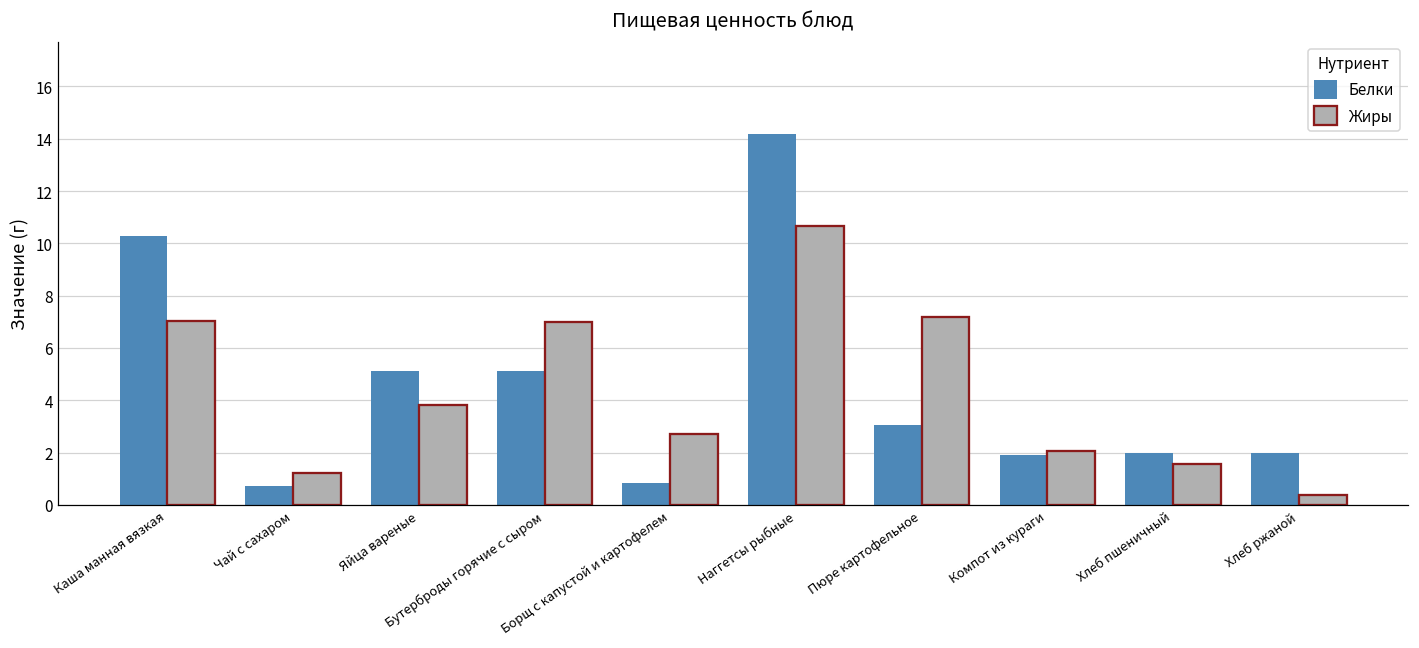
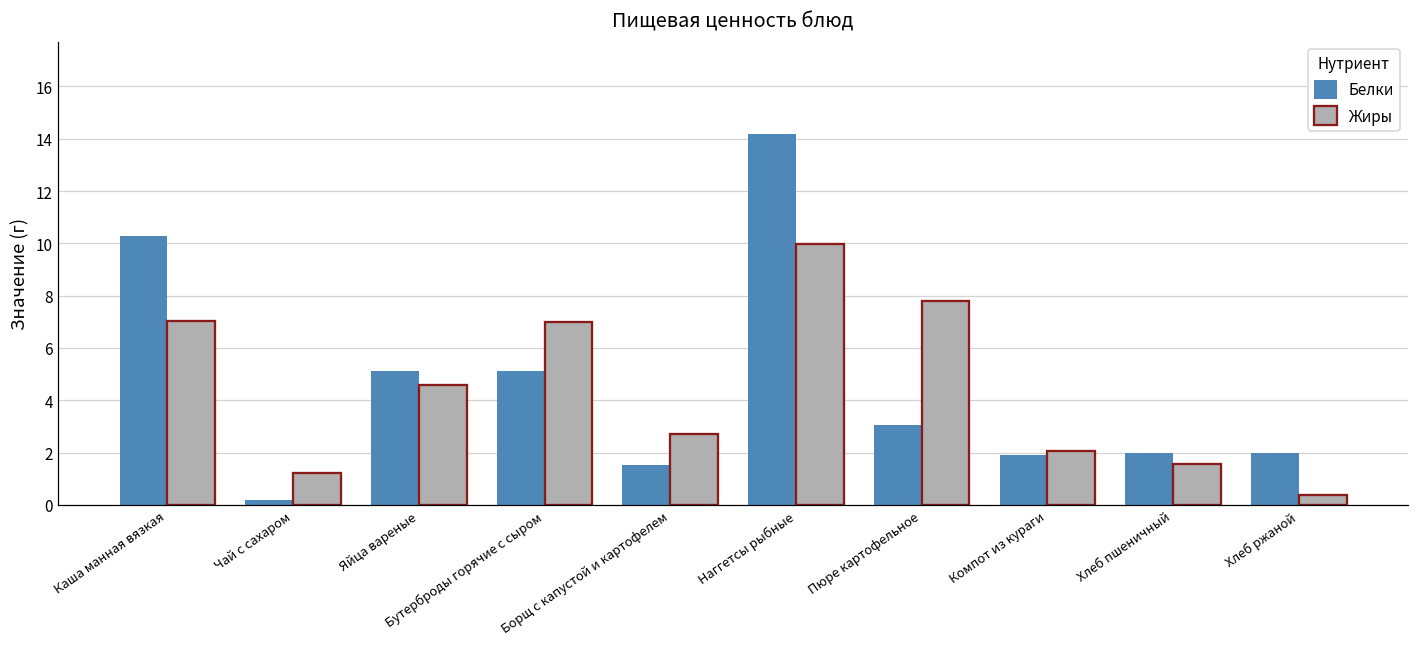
Белки, Чай с сахаром: 0.7 -> 0.2
Жиры, Яйца вареные: 3.8 -> 4.6
Белки, Борщ с капустой и картофелем: 0.8 -> 1.5
Жиры, Наггетсы рыбные: 10.7 -> 10.0
Жиры, Пюре картофельное: 7.2 -> 7.8
